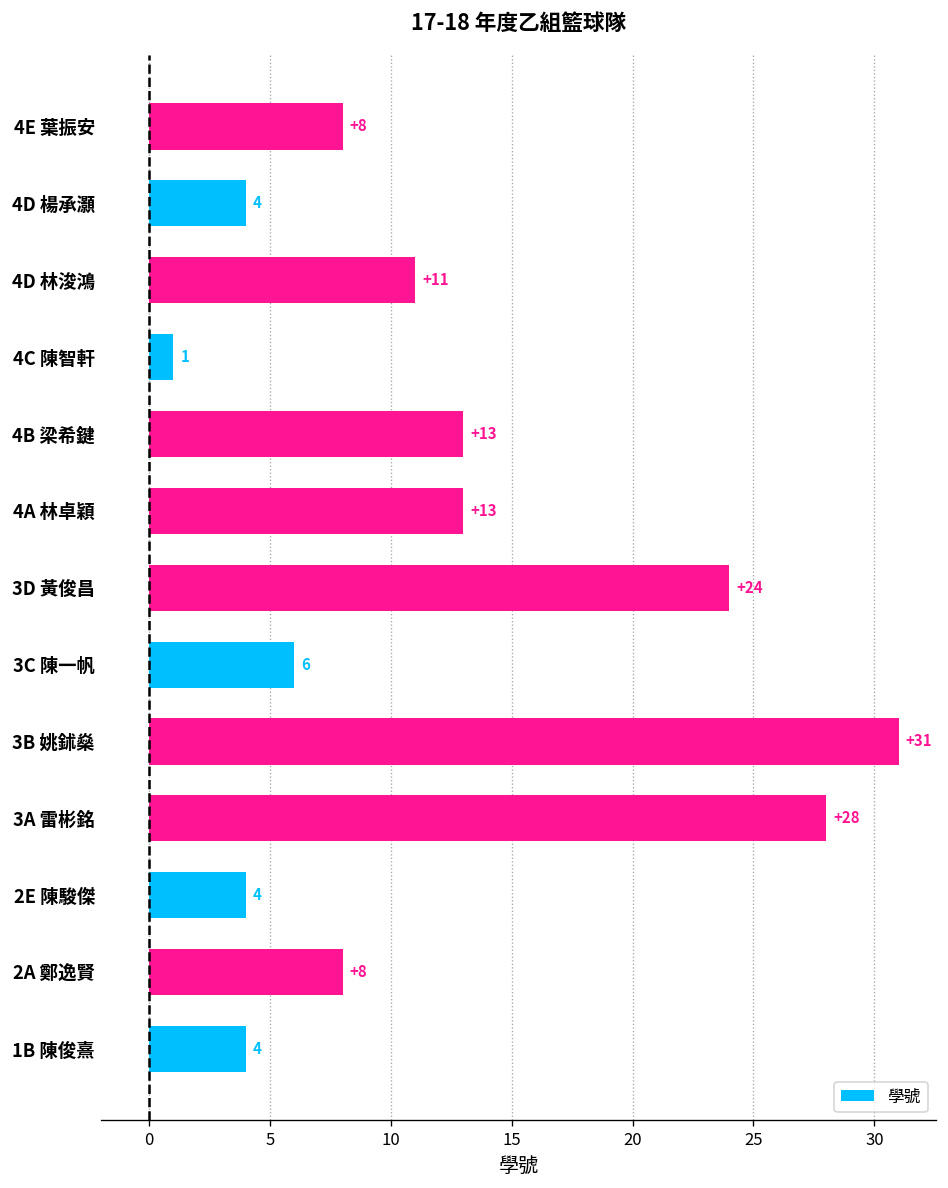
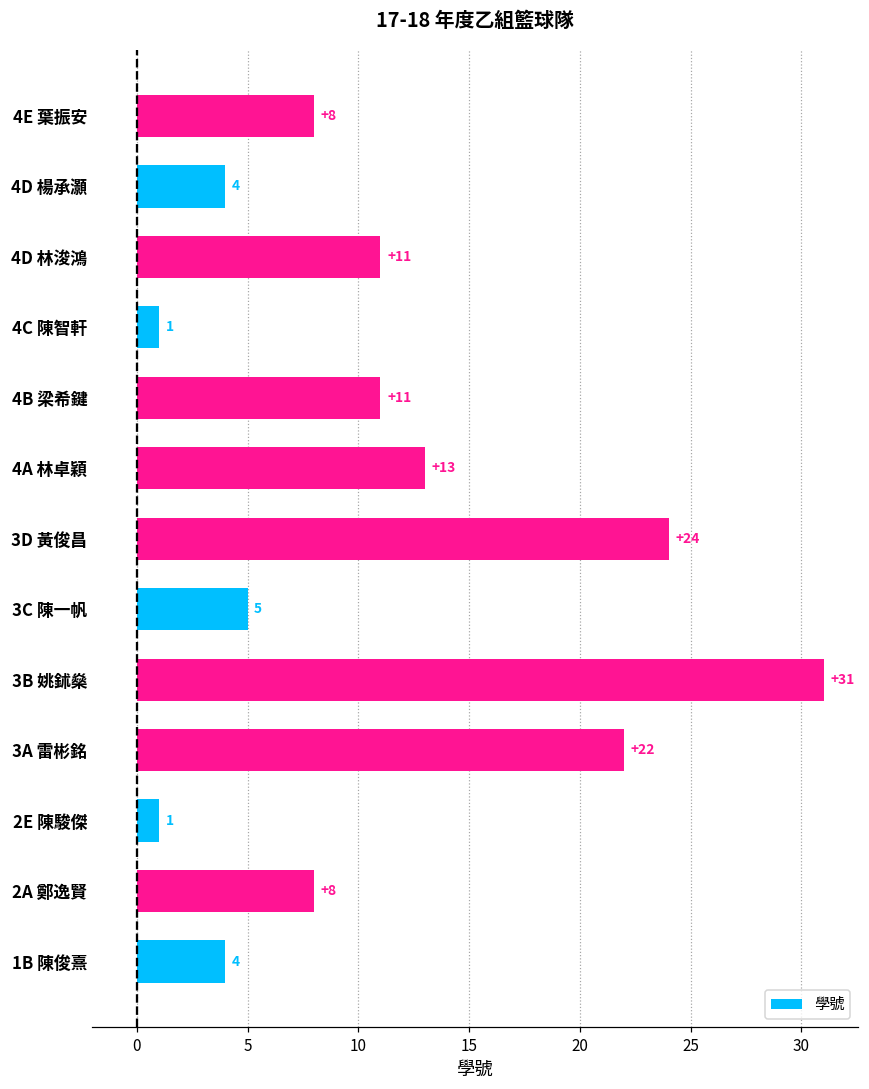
4B 梁希鍵: +13 -> +11
3C 陳一帆: 6 -> 5
3A 雷彬銘: +28 -> +22
2E 陳駿傑: 4 -> 1
